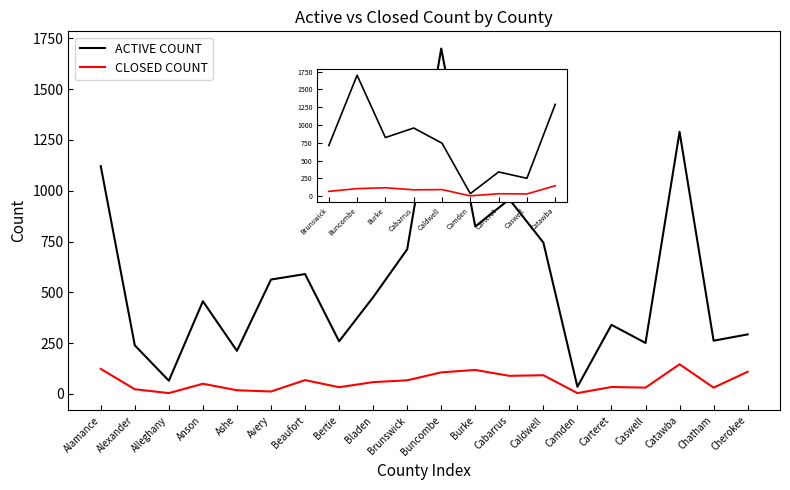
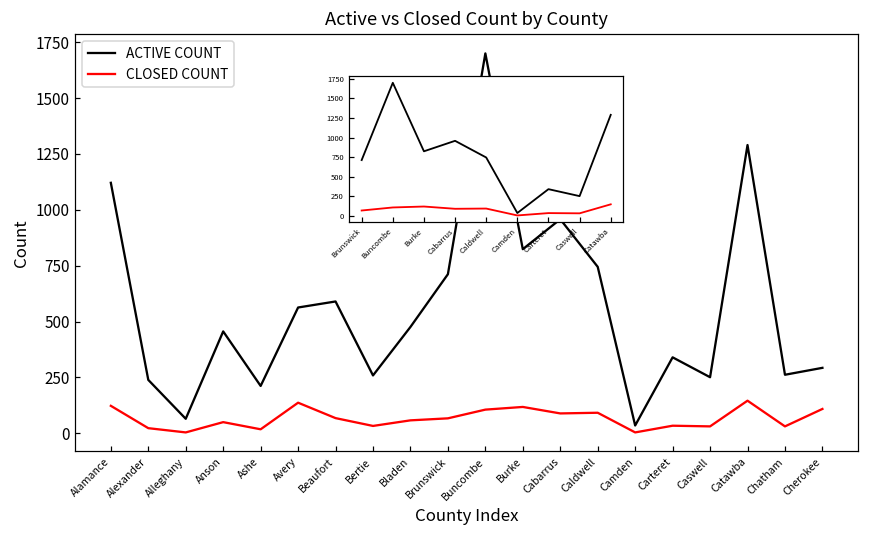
CLOSED COUNT, Avery: 10 -> 140
